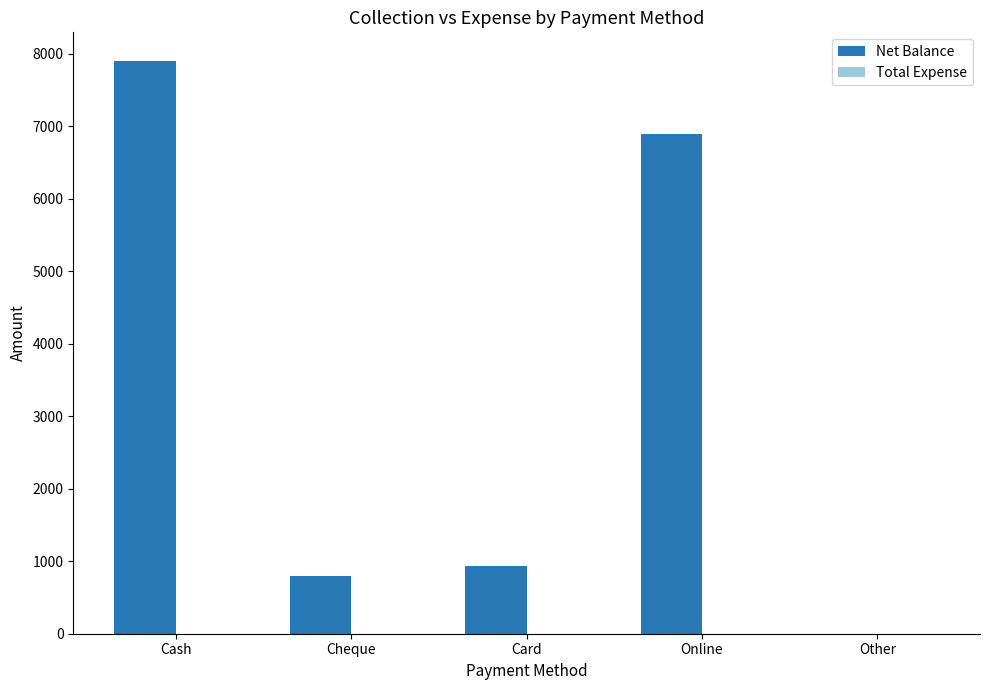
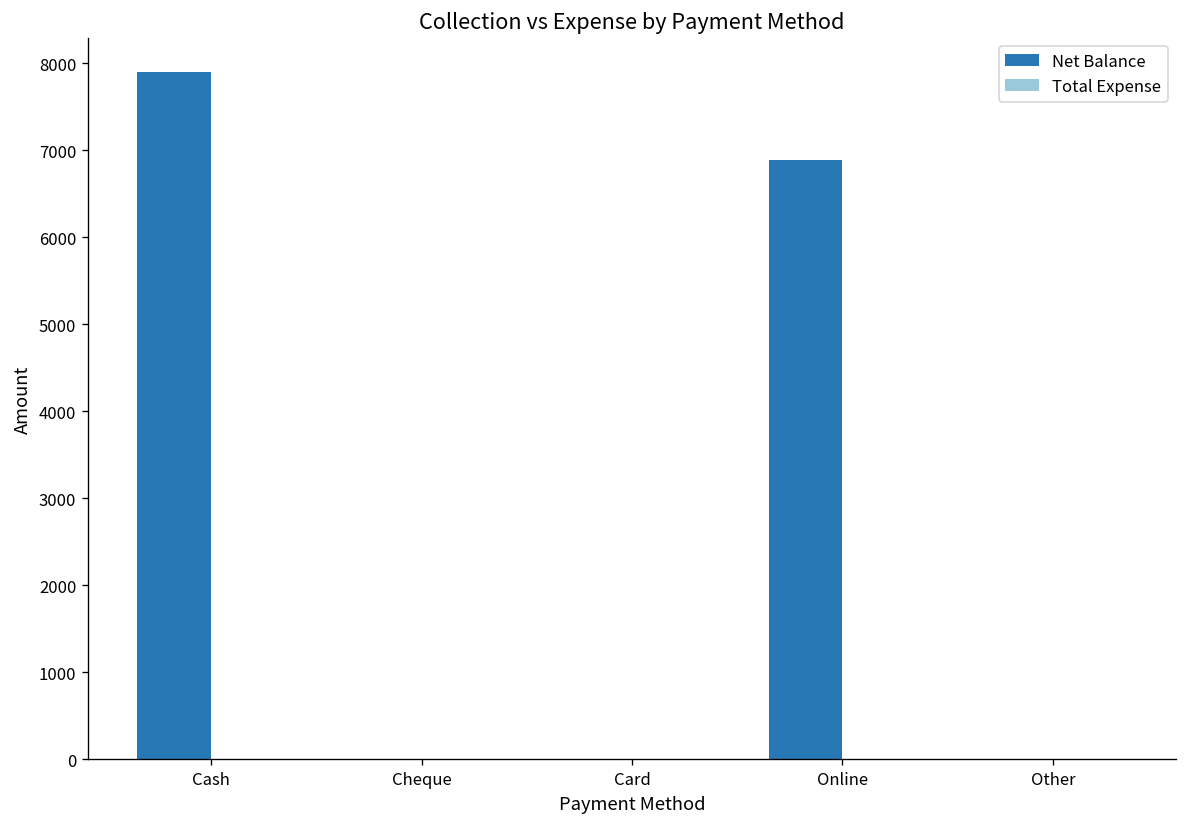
Net Balance, Cheque: 800 -> 0
Net Balance, Card: 900 -> 0
